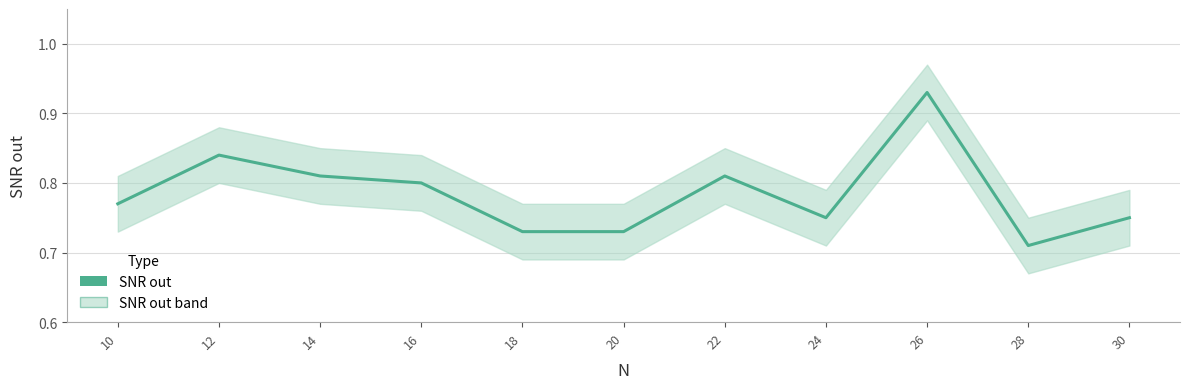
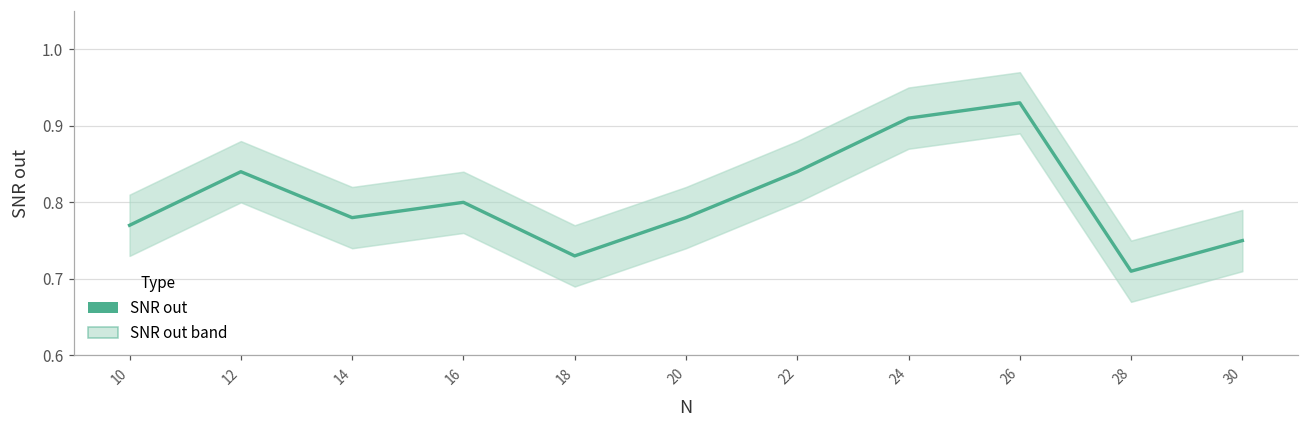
SNR out, 14: 0.81 -> 0.78
SNR out, 20: 0.73 -> 0.78
SNR out, 22: 0.81 -> 0.84
SNR out, 24: 0.75 -> 0.91
